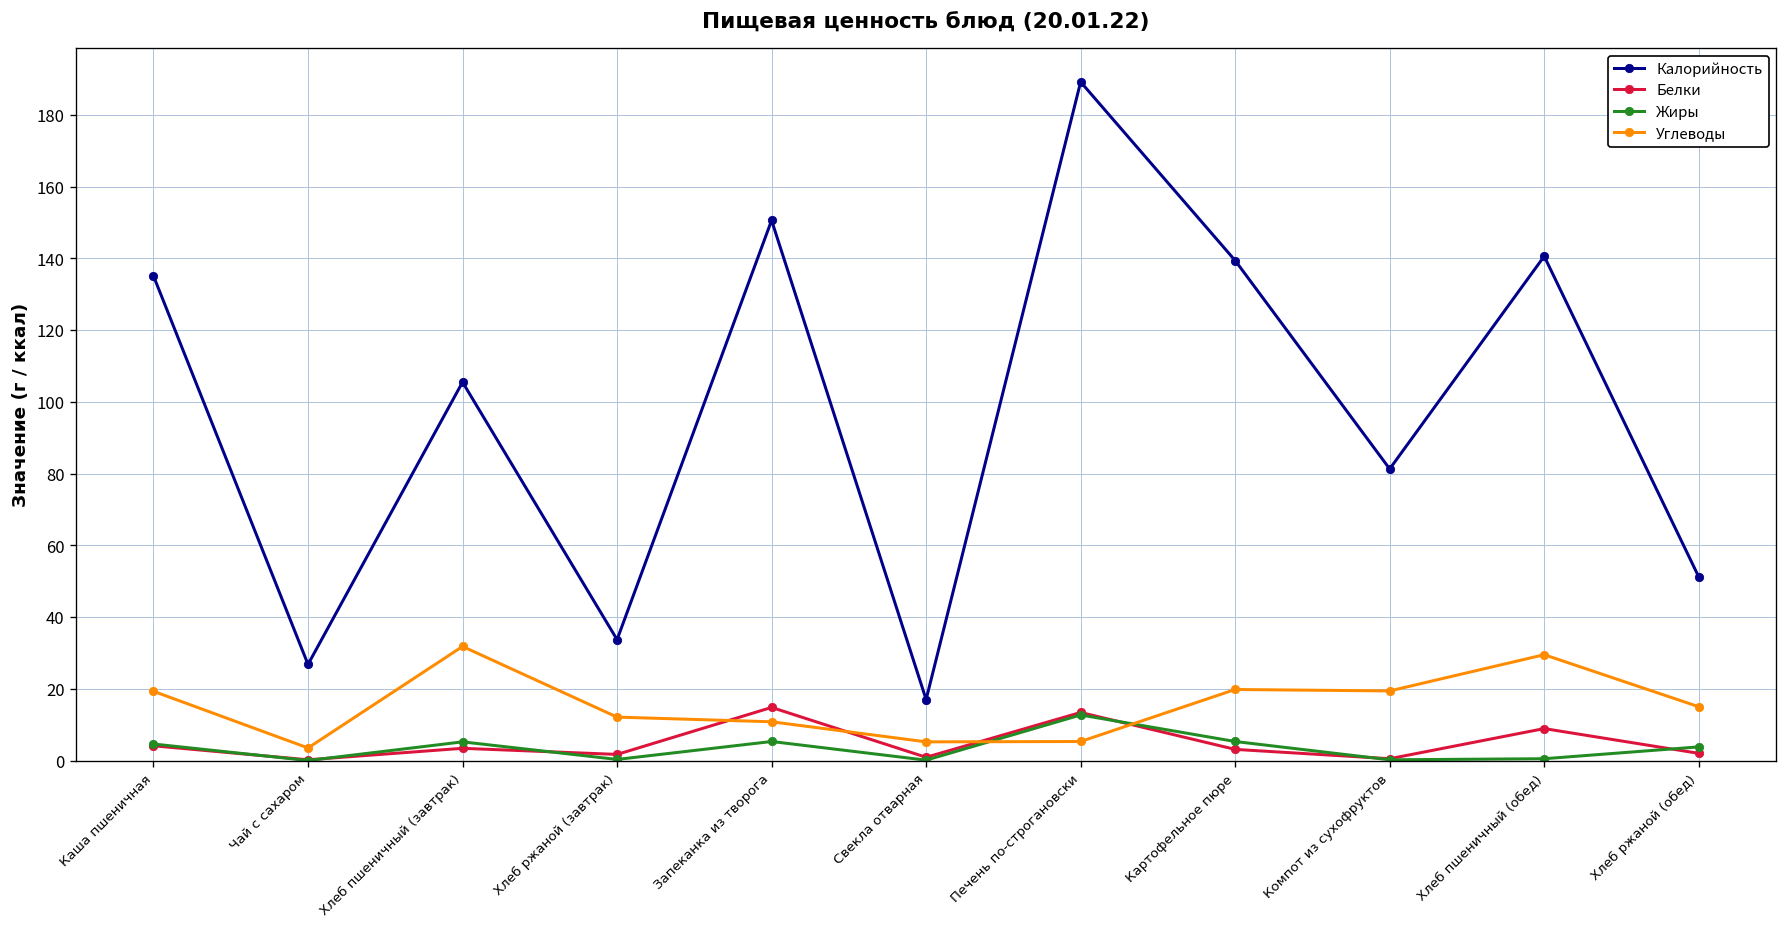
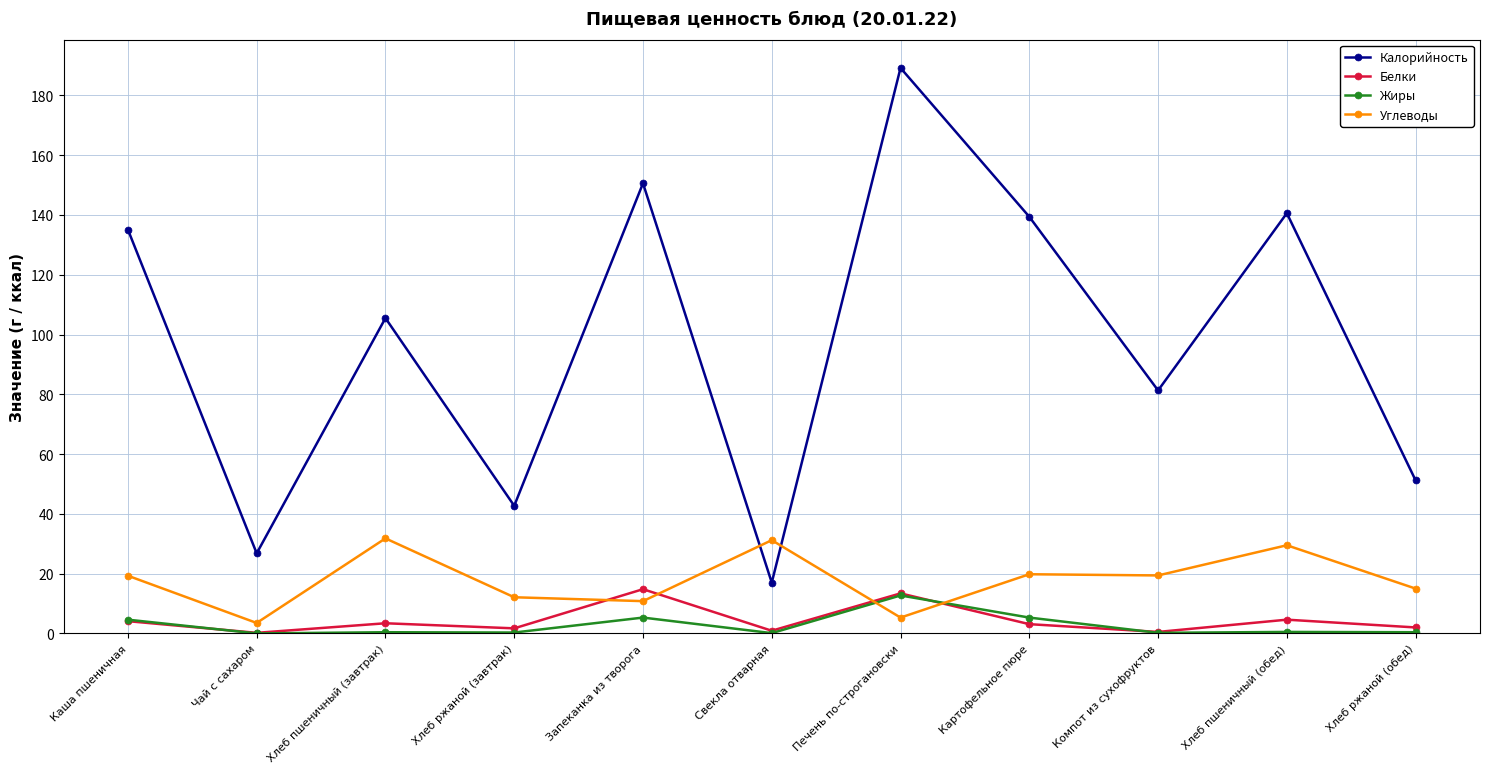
Жиры, Хлеб пшеничный (завтрак): 5 -> 0
Калорийность, Хлеб ржаной (завтрак): 34 -> 43
Углеводы, Свекла отварная: 5 -> 31
Белки, Хлеб пшеничный (обед): 9 -> 5
Жиры, Хлеб ржаной (обед): 4 -> 0
